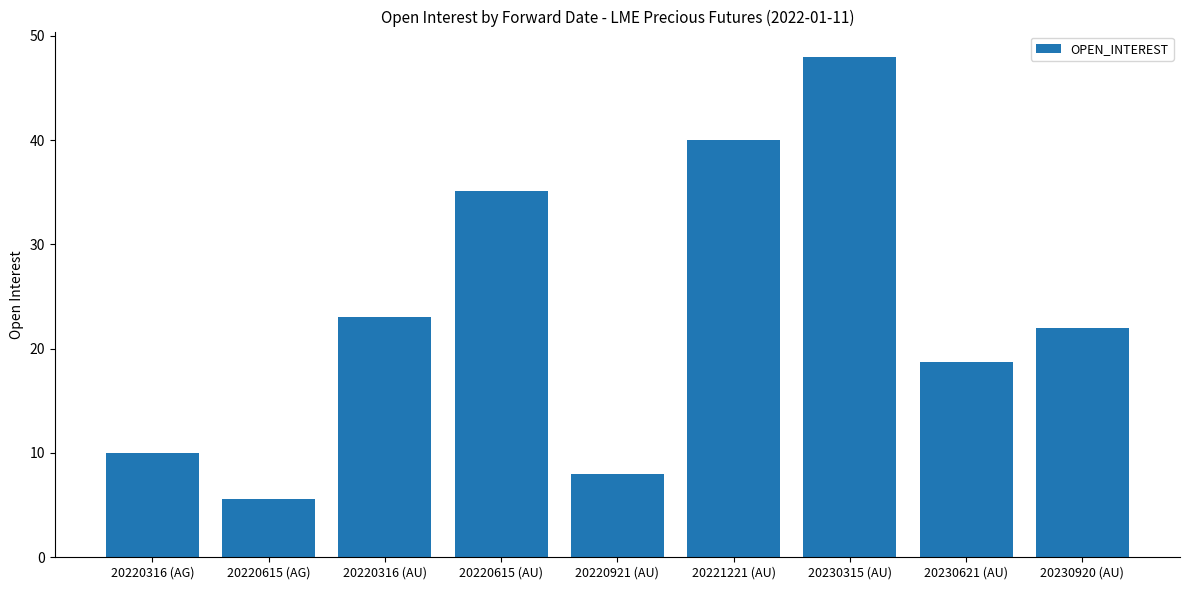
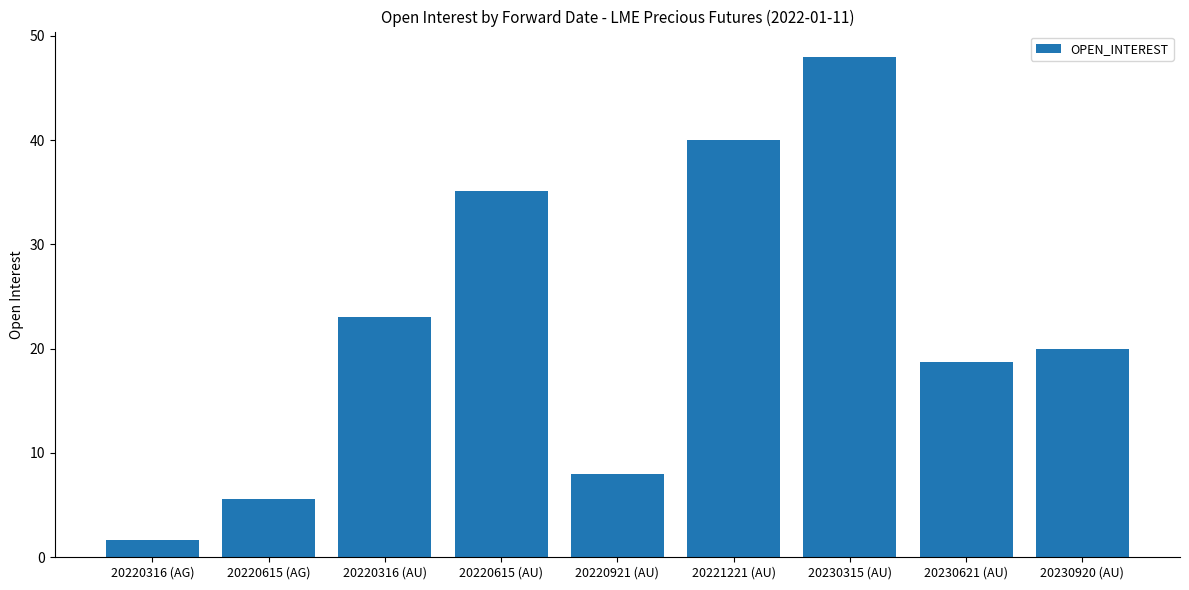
20220316 (AG): 10.0 -> 1.7
20230920 (AU): 22 -> 20
